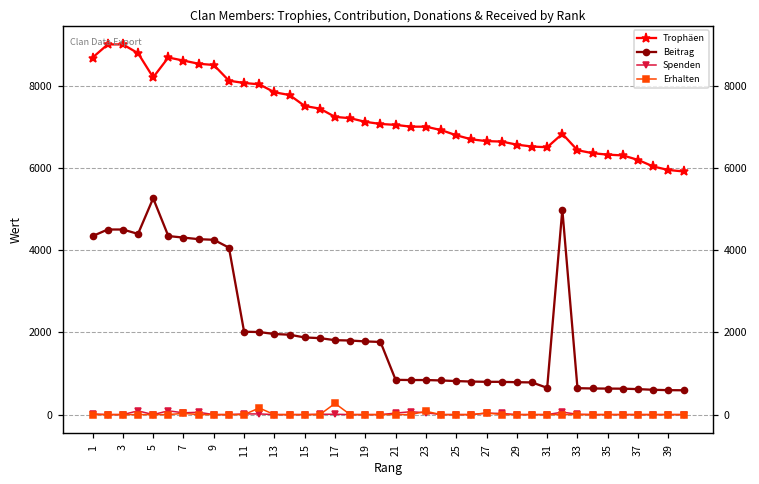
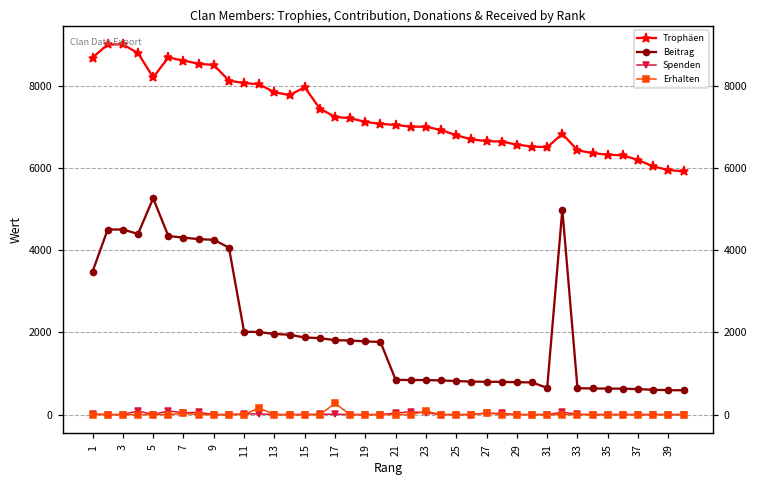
Beitrag, 1: 4300 -> 3500
Trophäen, 15: 7500 -> 8000
